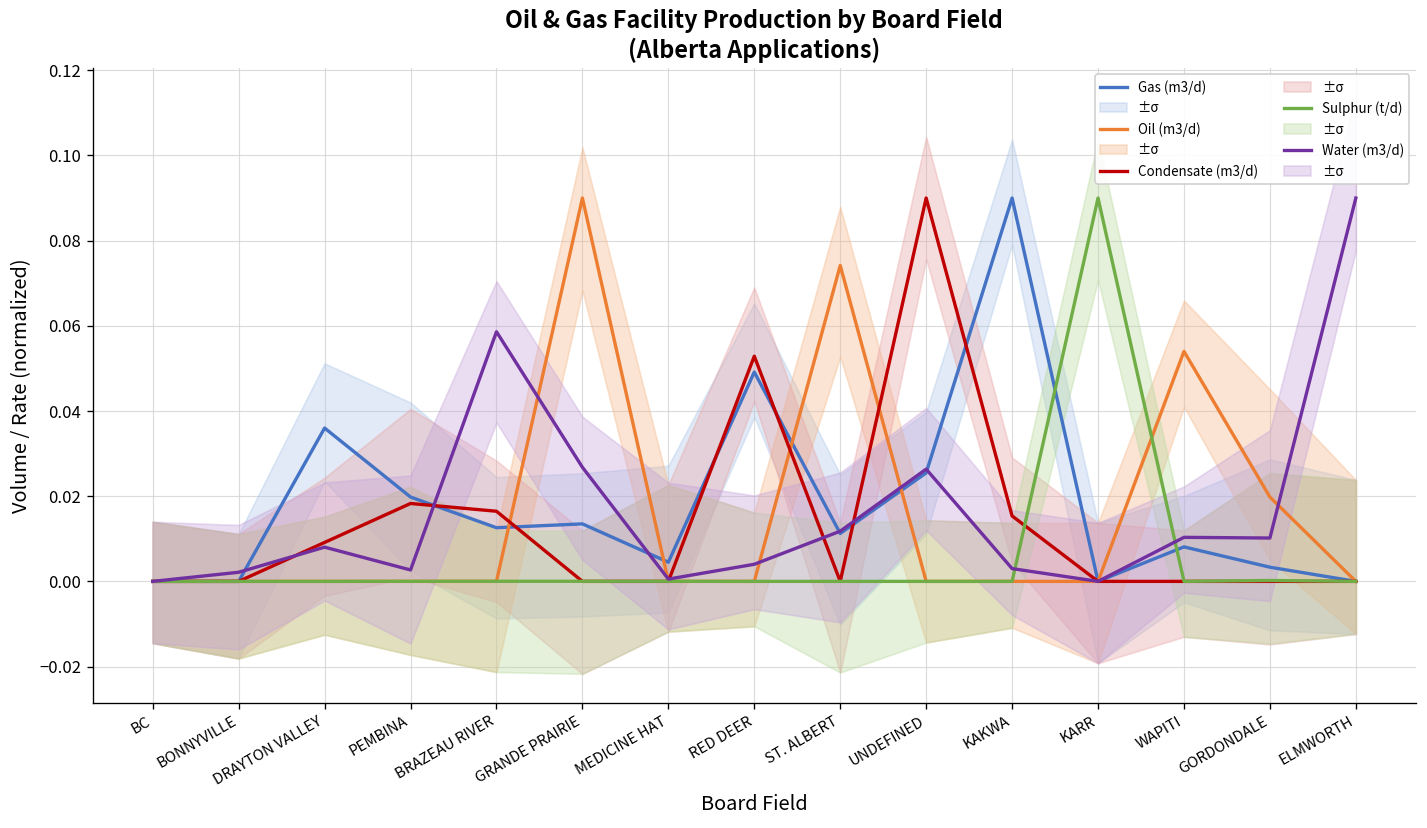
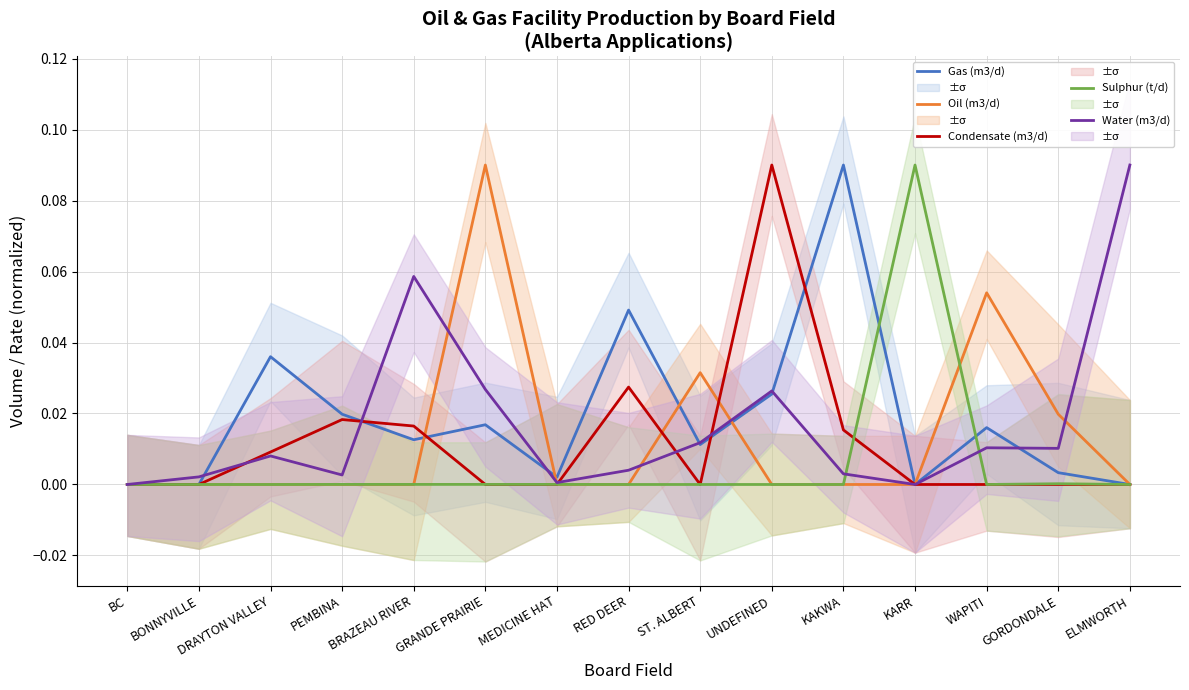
Gas (m3/d), GRANDE PRAIRIE: 0.014 -> 0.017
Gas (m3/d), MEDICINE HAT: 0.005 -> 0.002
Condensate (m3/d), RED DEER: 0.053 -> 0.027
Oil (m3/d), ST. ALBERT: 0.074 -> 0.032
Gas (m3/d), WAPITI: 0.008 -> 0.016
